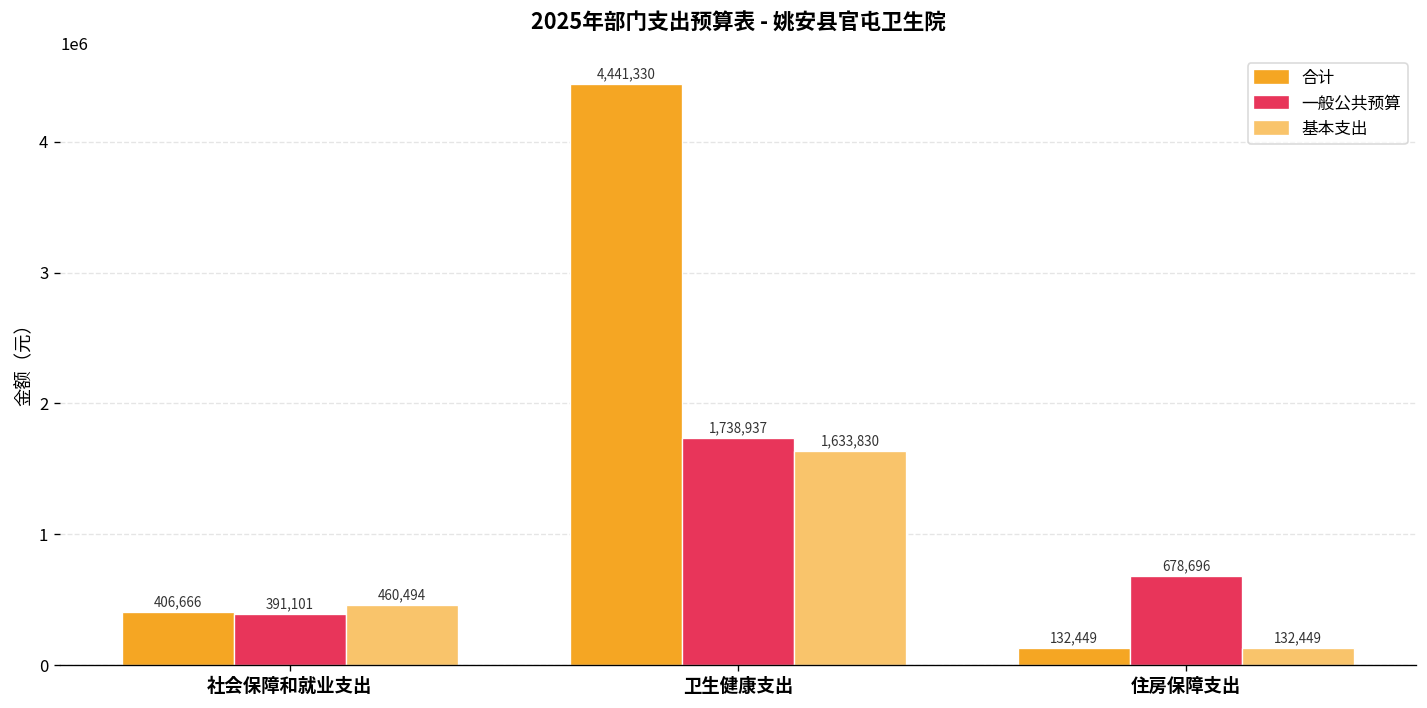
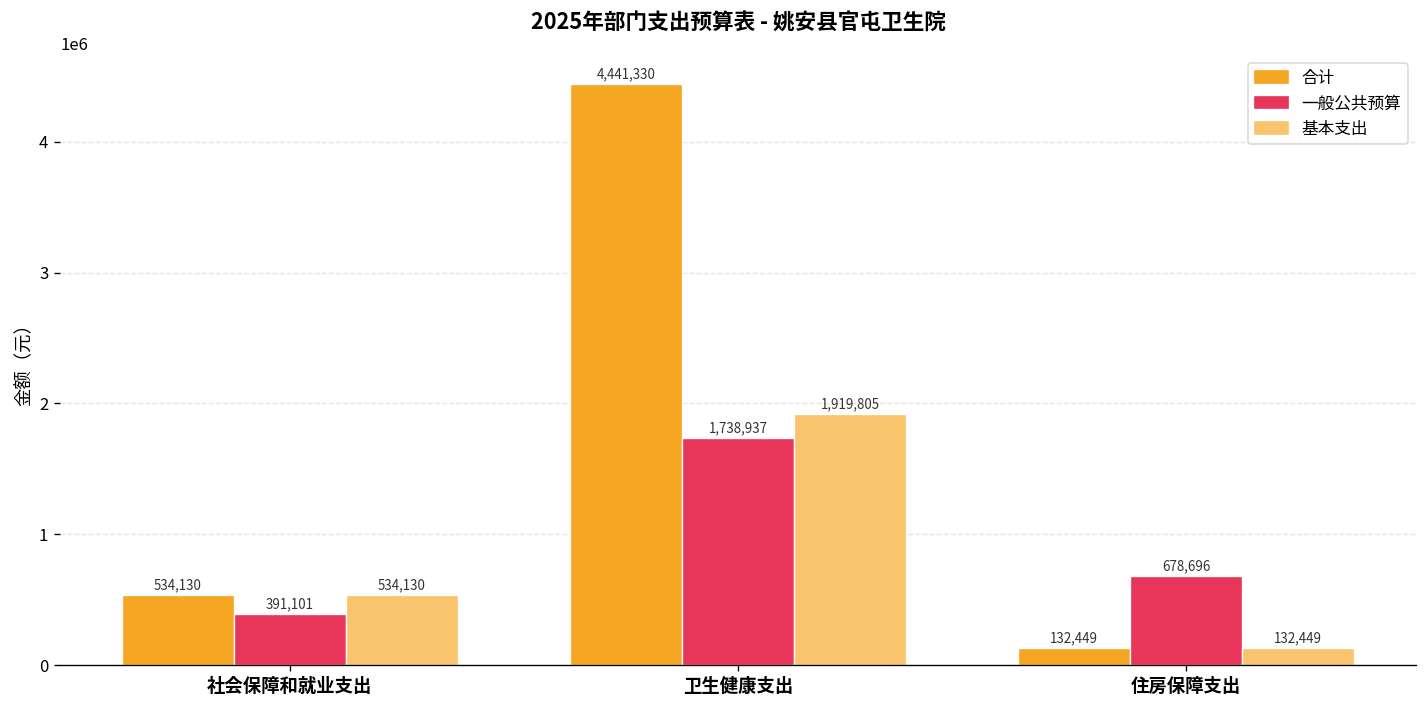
合计, 社会保障和就业支出: 406,666 -> 534,130
基本支出, 社会保障和就业支出: 460,494 -> 534,130
基本支出, 卫生健康支出: 1,633,830 -> 1,919,805
